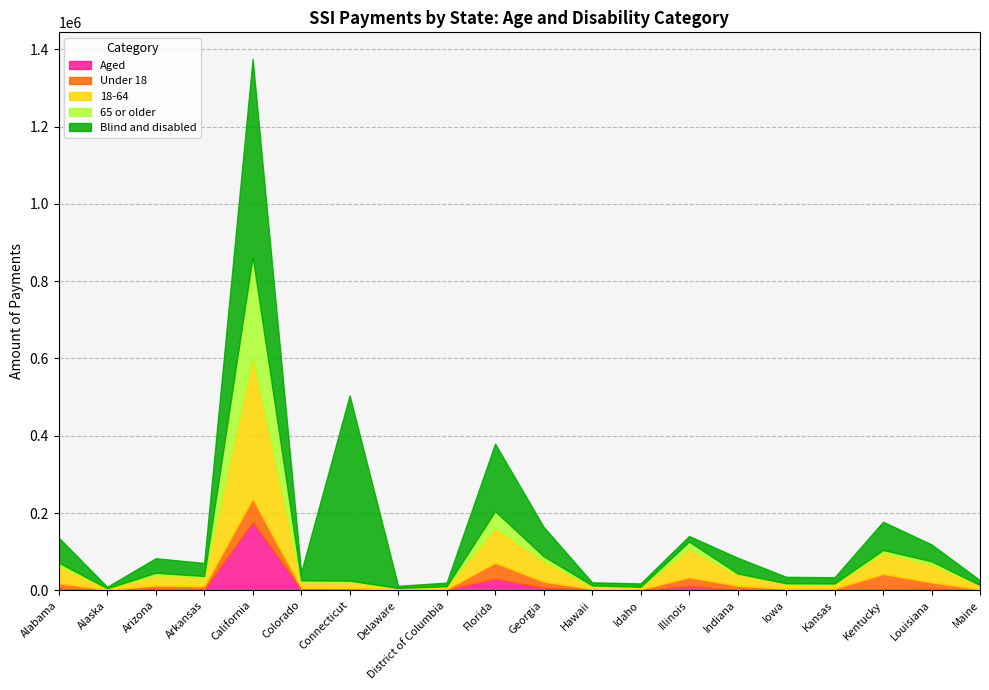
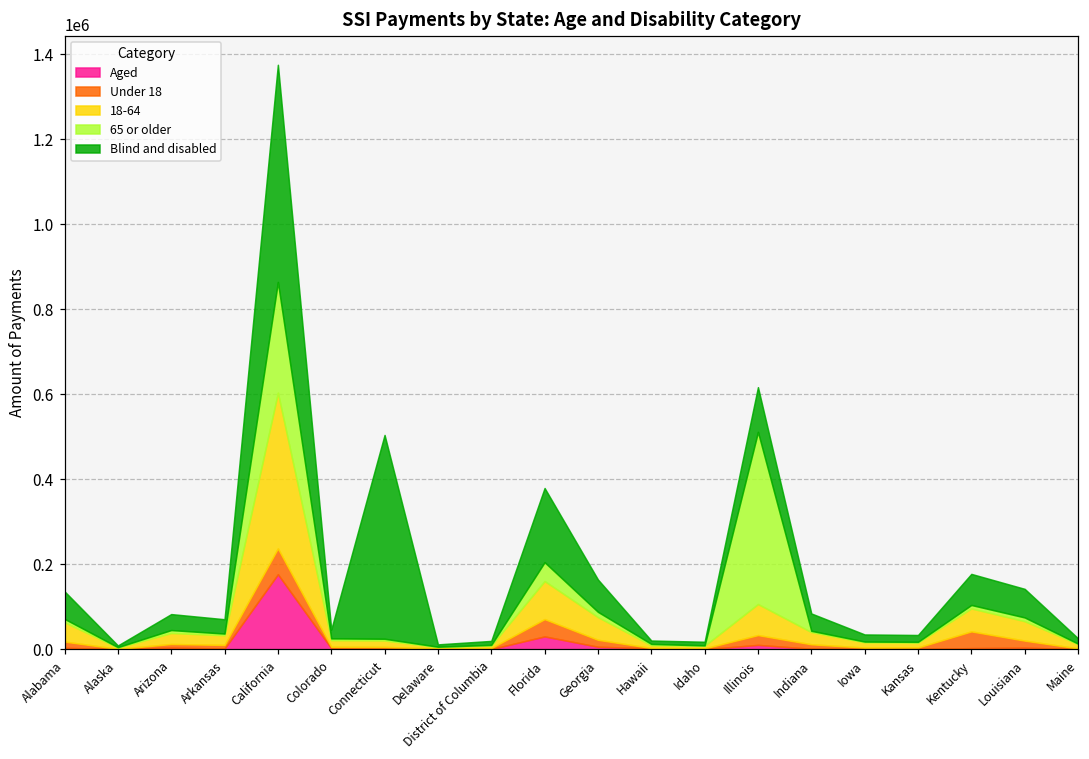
65 or older, Illinois: 20000 -> 400000
Blind and disabled, Illinois: 10000 -> 110000
Blind and disabled, Louisiana: 40000 -> 70000
